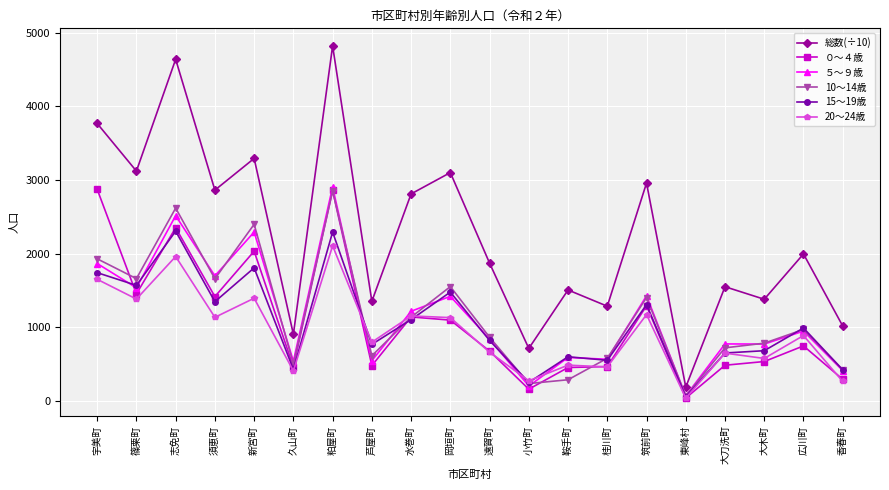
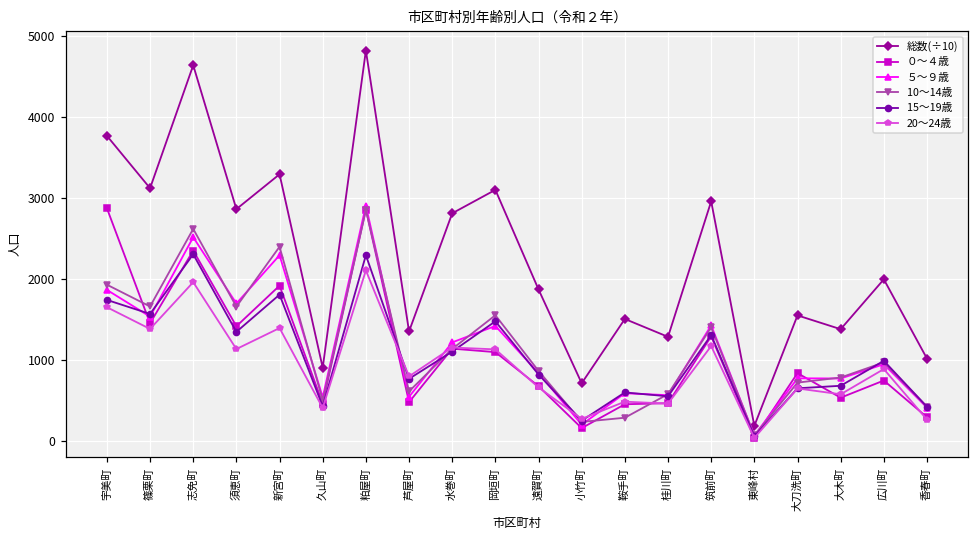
０～４歳, 新宮町: 2000 -> 1900
０～４歳, 大刀洗町: 500 -> 800
